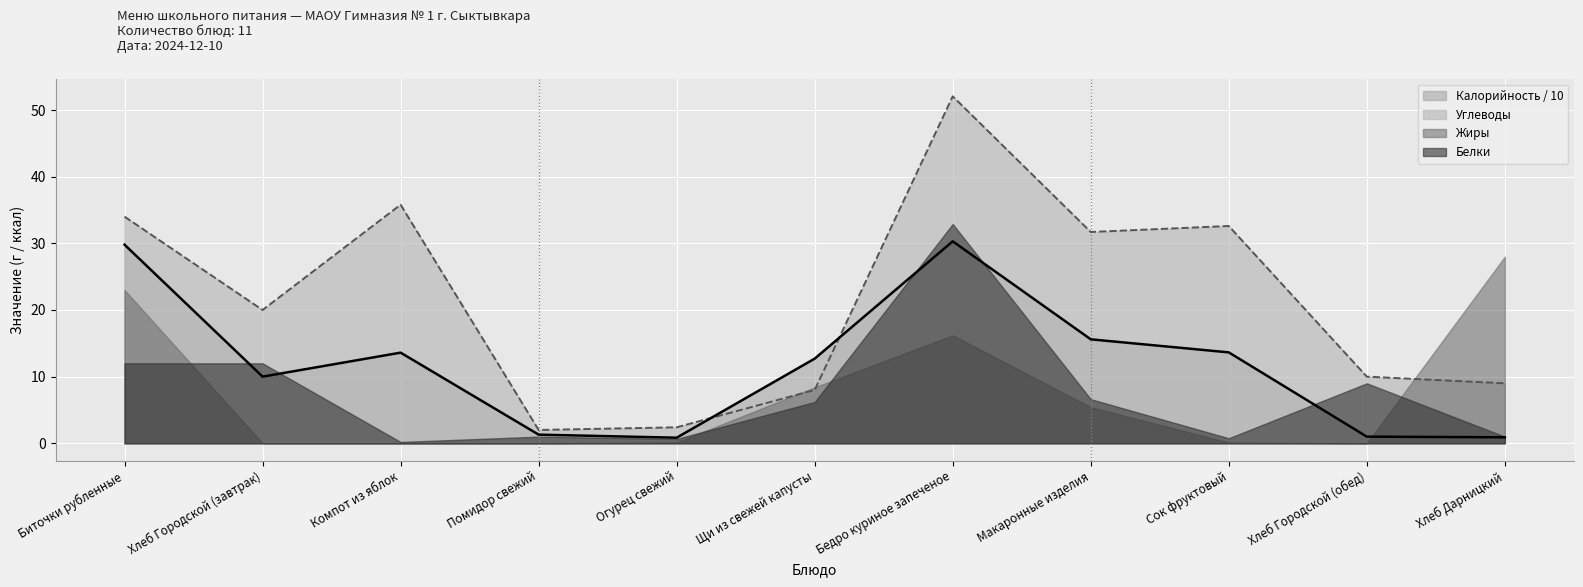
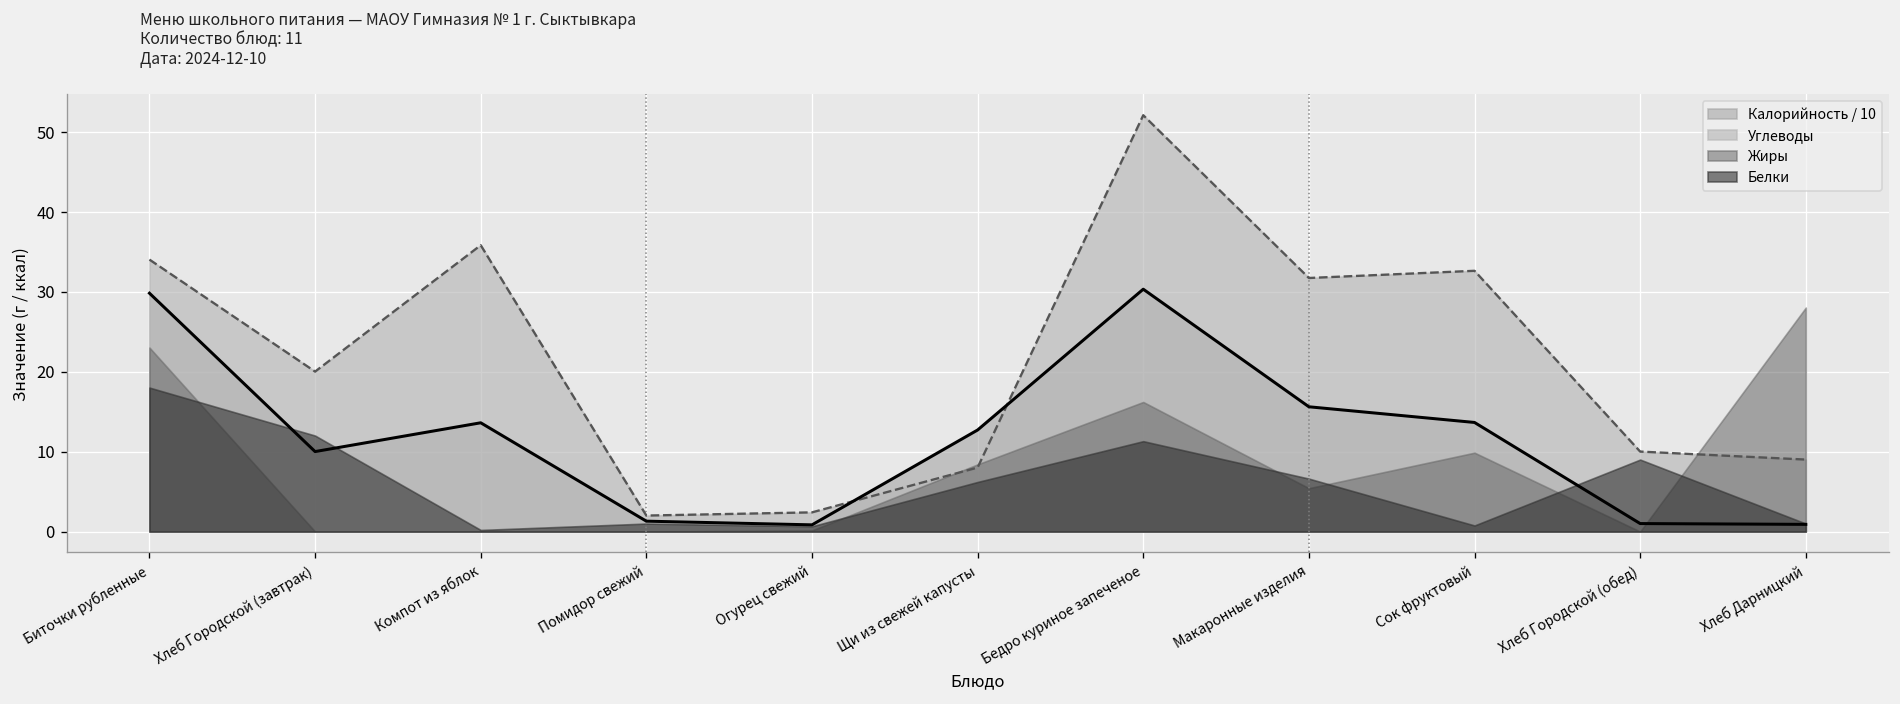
Белки, Биточки рубленные: 12 -> 18
Белки, Бедро куриное запеченое: 33 -> 11
Жиры, Сок фруктовый: 0 -> 10
